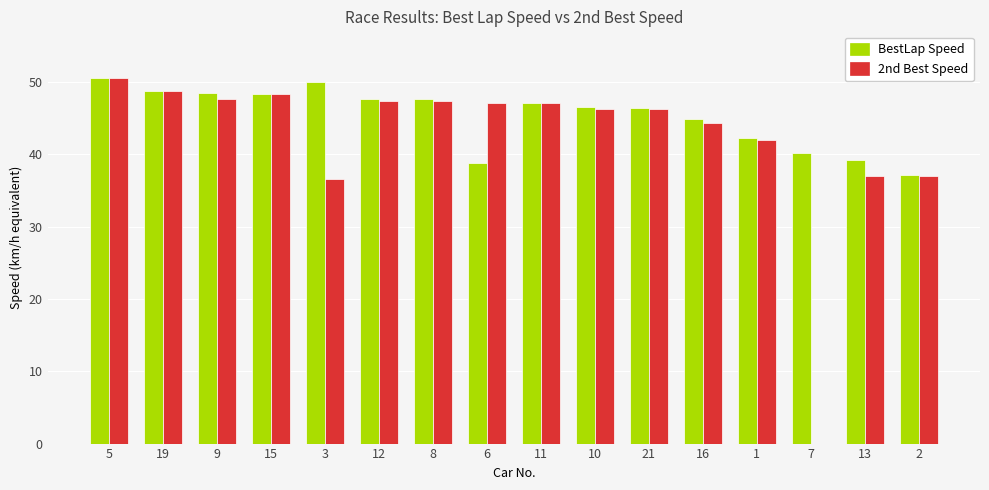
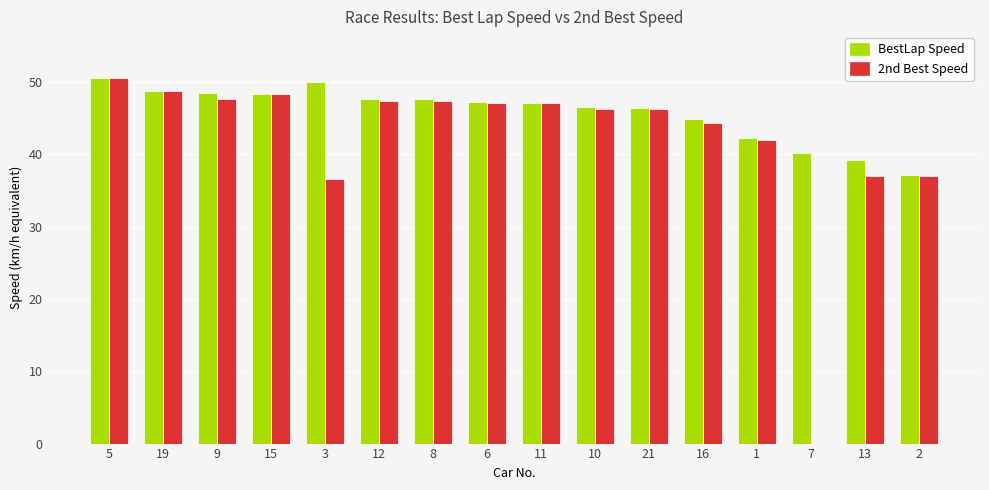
BestLap Speed, 6: 39 -> 47
